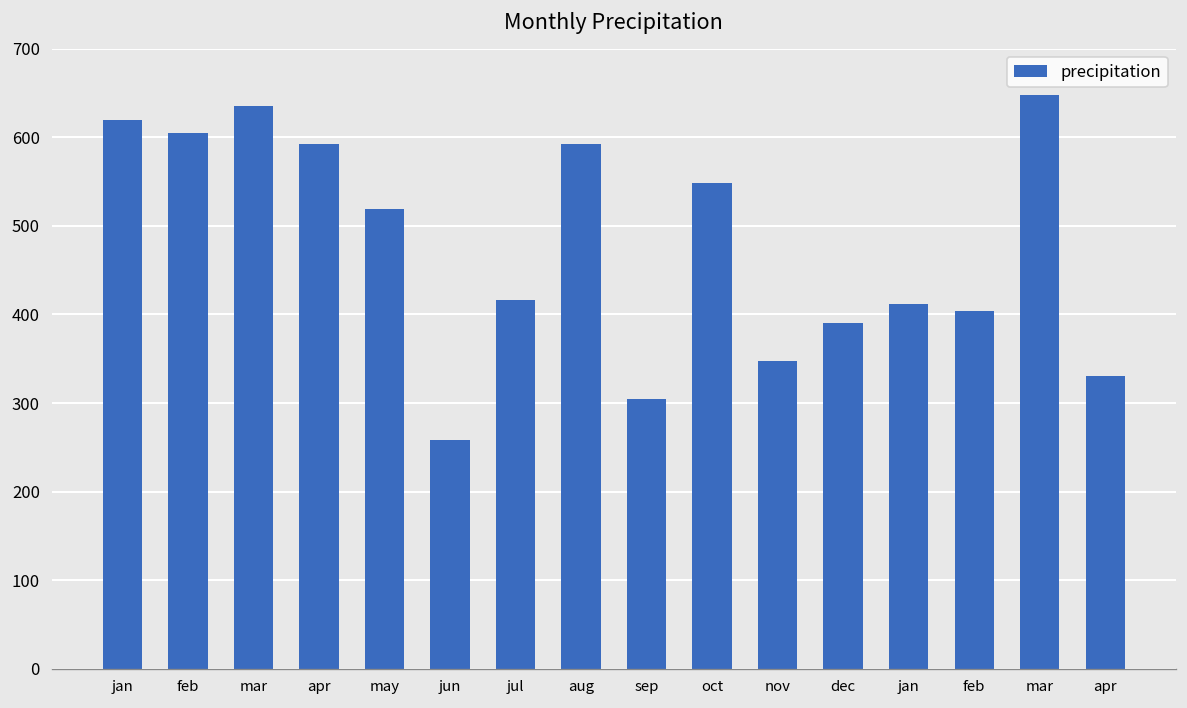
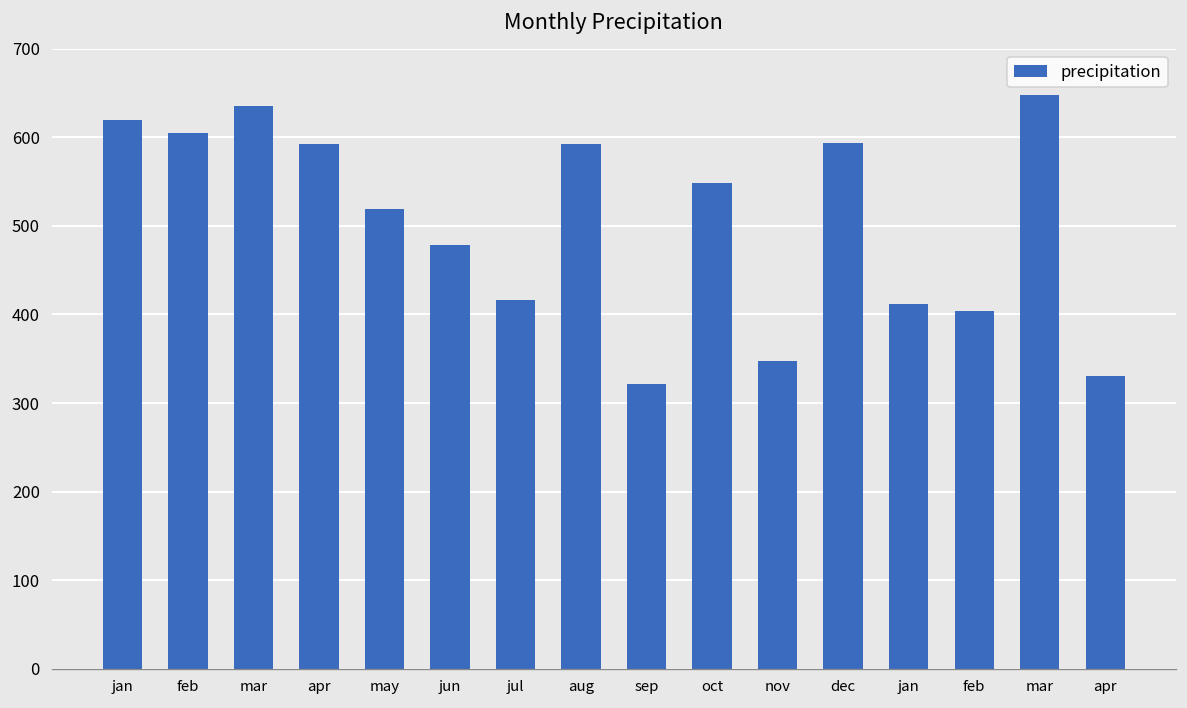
jun: 260 -> 480
sep: 310 -> 320
dec: 390 -> 590
